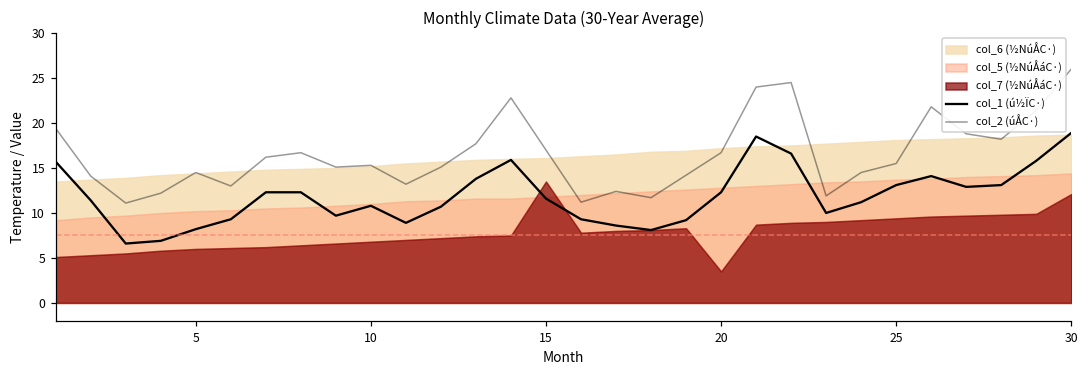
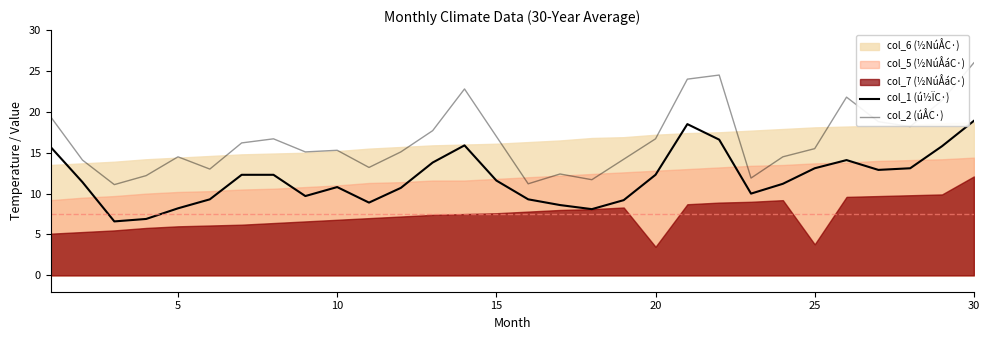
col_7 (½NúÅáC·), 15: 14 -> 8
col_7 (½NúÅáC·), 25: 9 -> 4
